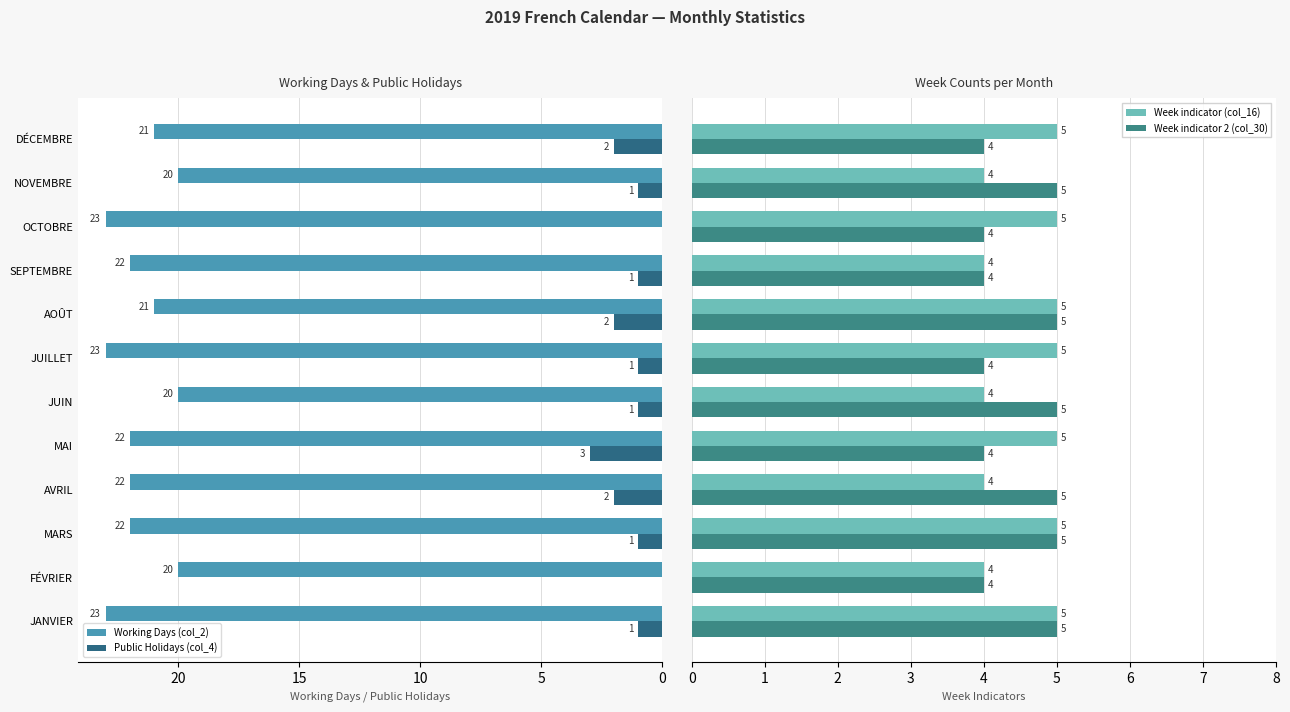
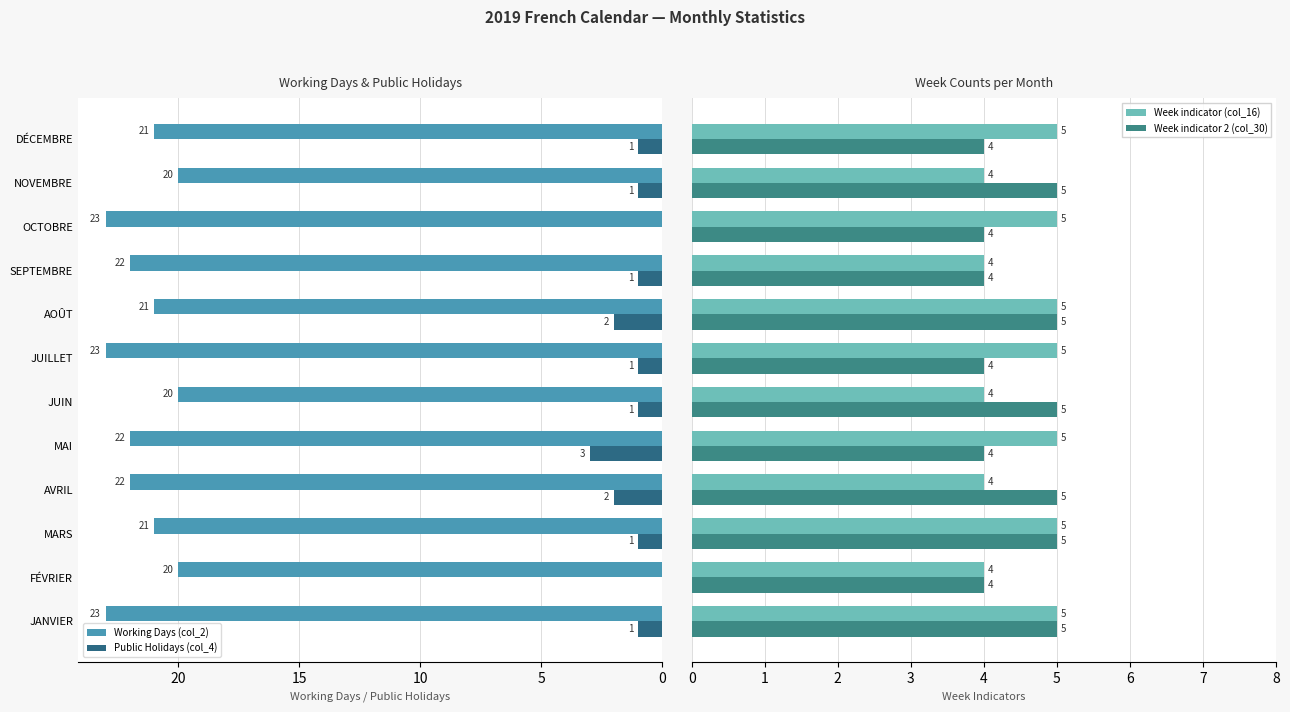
Working Days & Public Holidays, Public Holidays (col_4), DÉCEMBRE: 2 -> 1
Working Days & Public Holidays, Working Days (col_2), MARS: 22 -> 21
